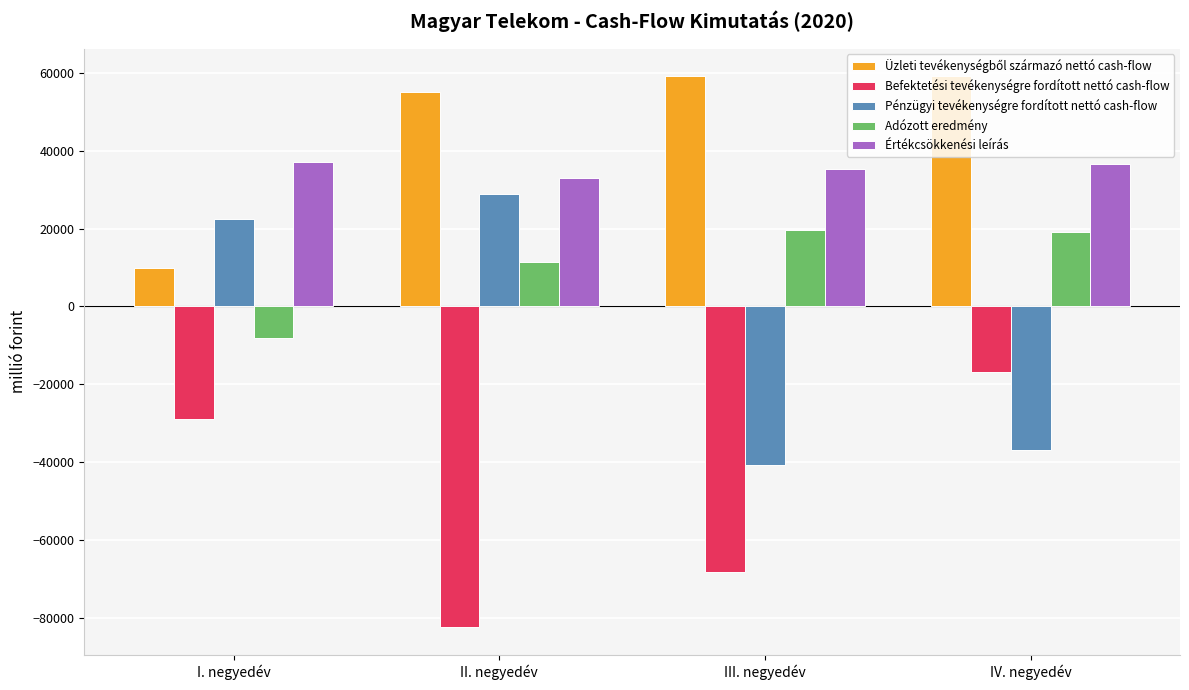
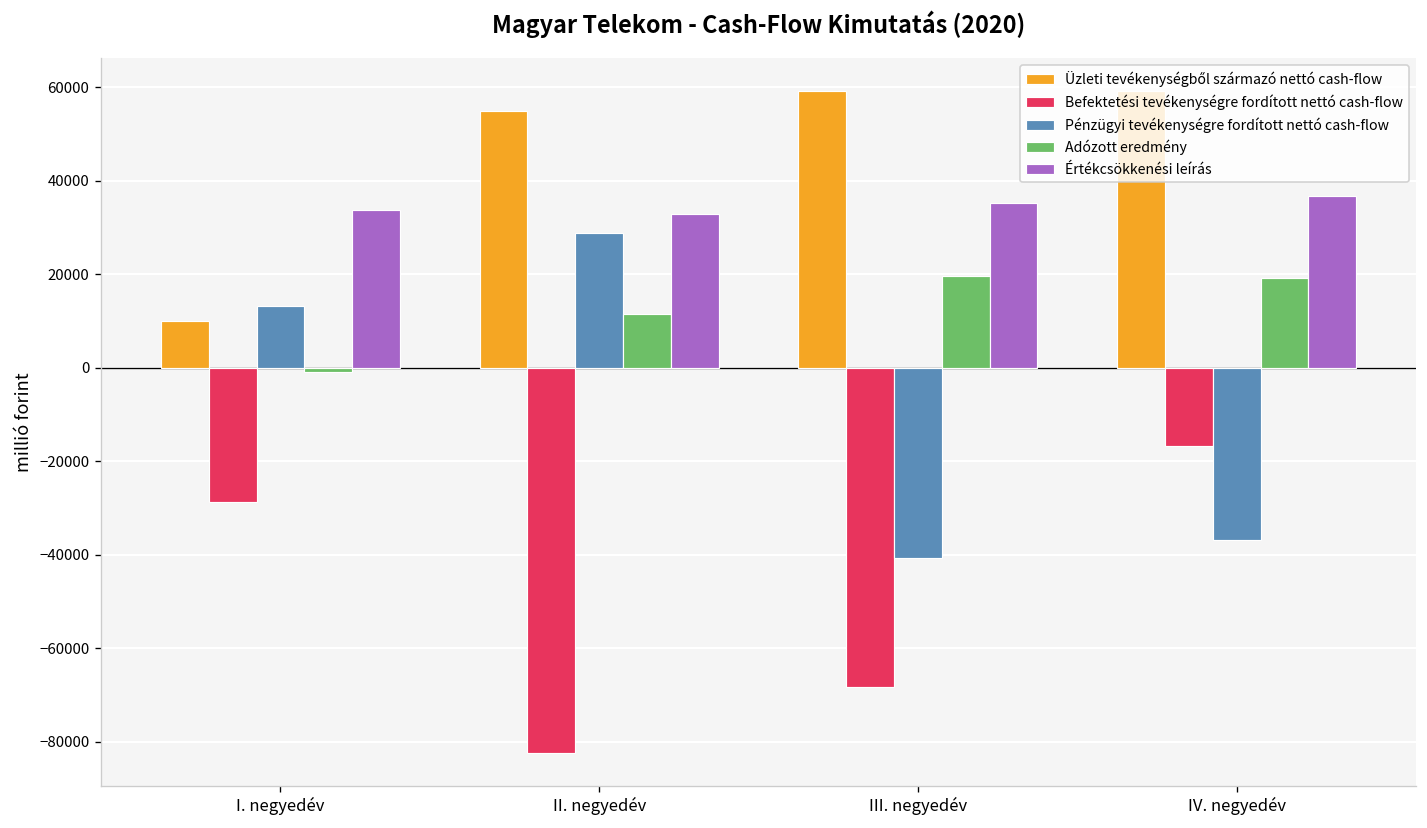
Pénzügyi tevékenységre fordított nettó cash-flow, I. negyedév: 22000 -> 13000
Adózott eredmény, I. negyedév: -8000 -> -1000
Értékcsökkenési leírás, I. negyedév: 37000 -> 34000
